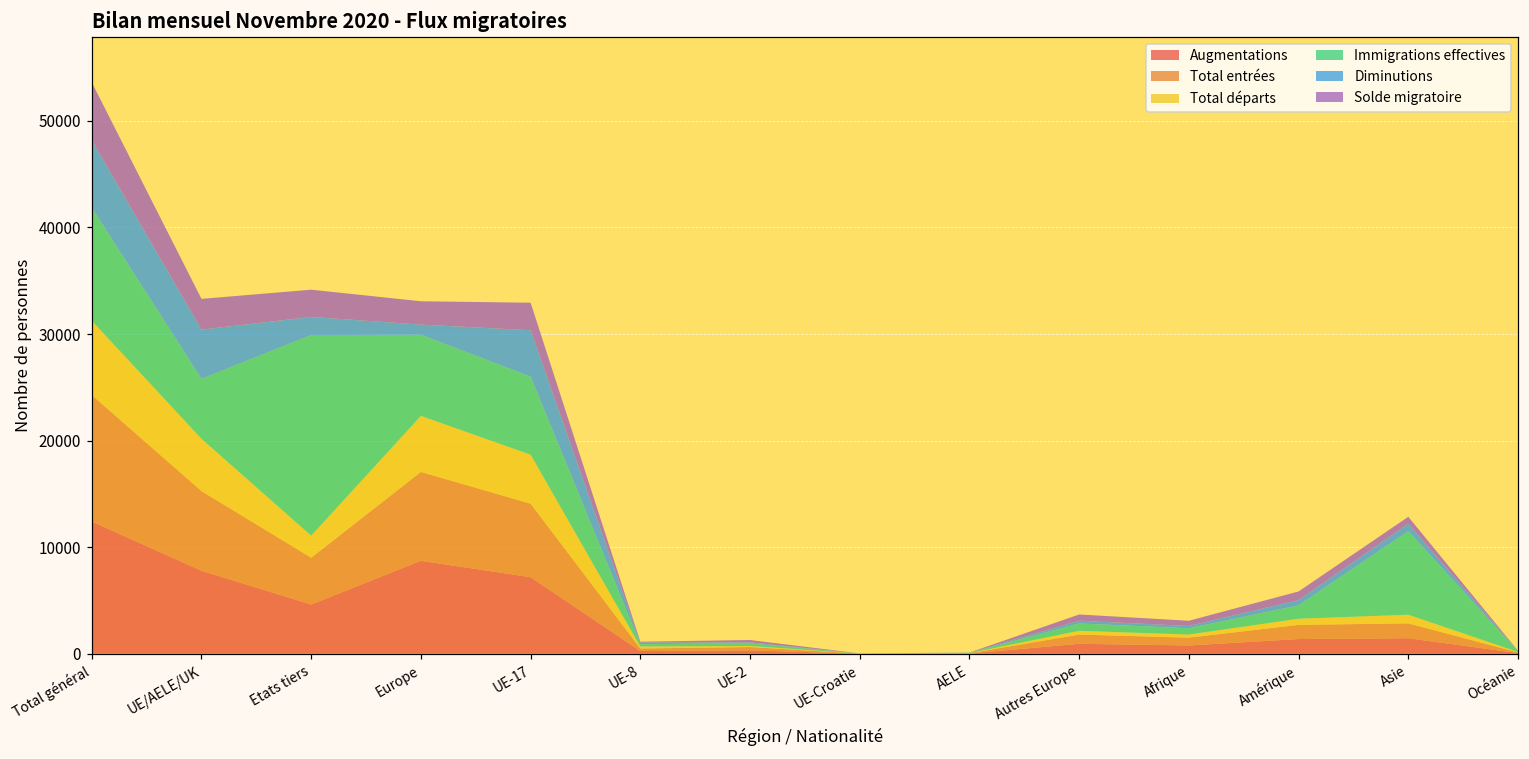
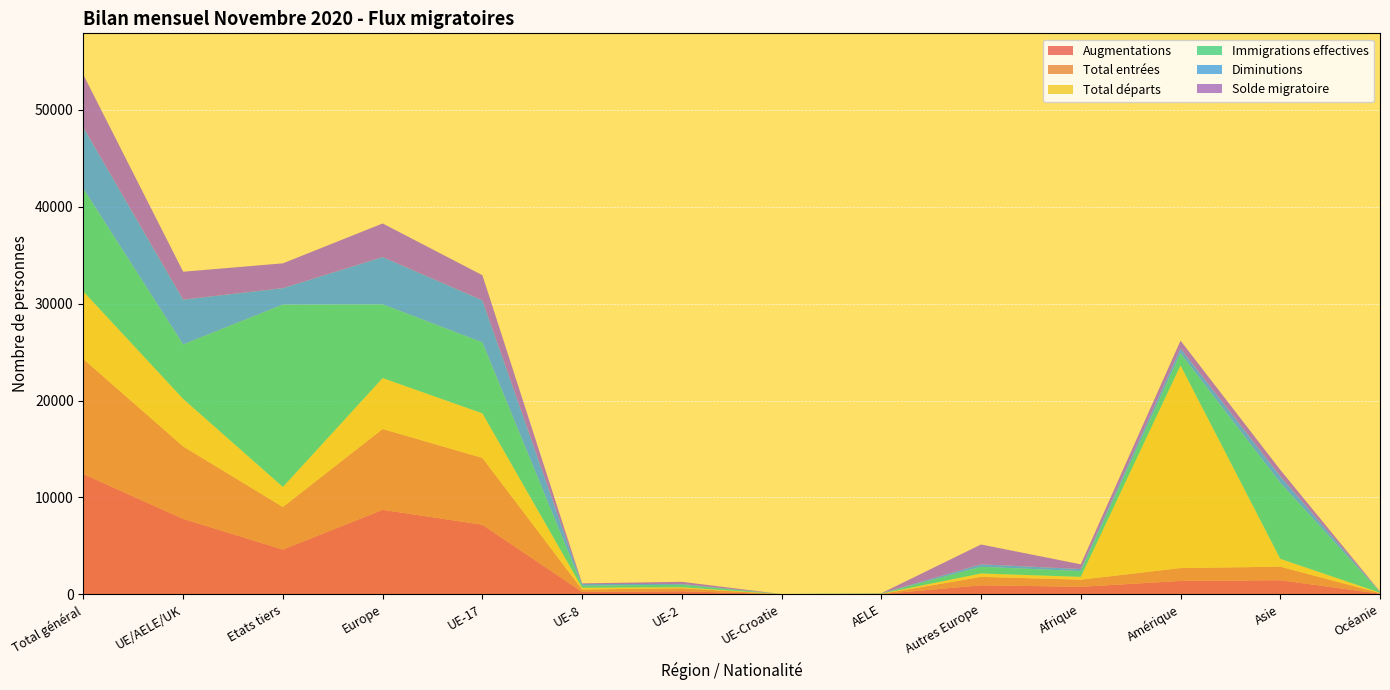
Diminutions, Europe: 1000 -> 5000
Solde migratoire, Europe: 2000 -> 3000
Solde migratoire, Autres Europe: 1000 -> 2000
Total départs, Amérique: 1000 -> 21000
